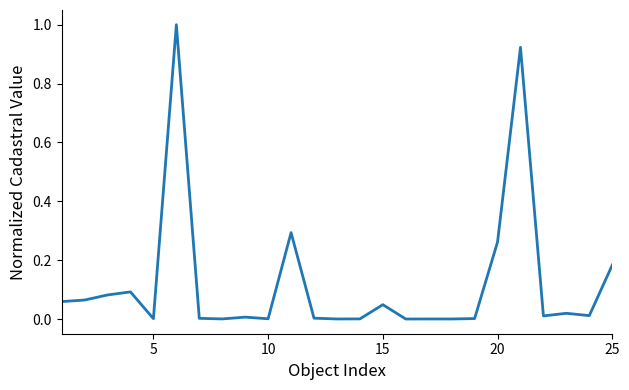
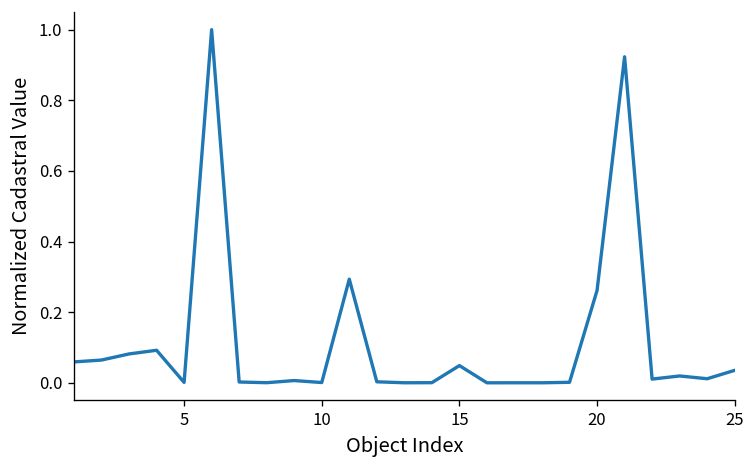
25: 0.18 -> 0.04
